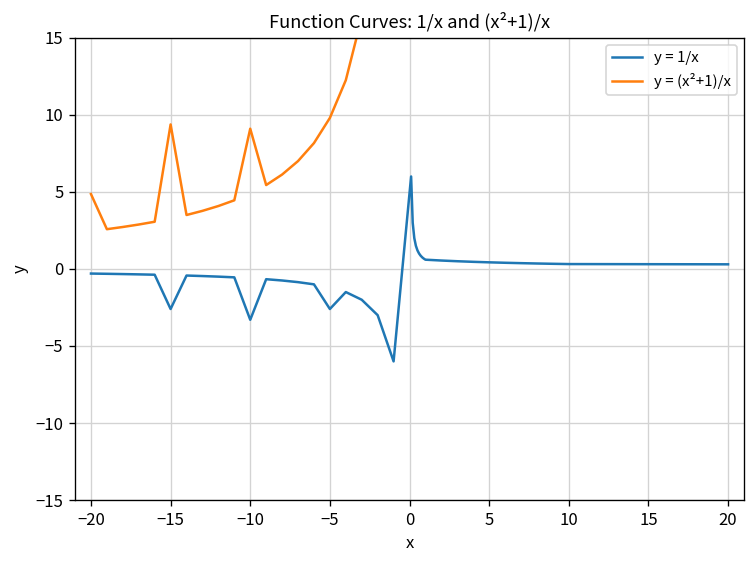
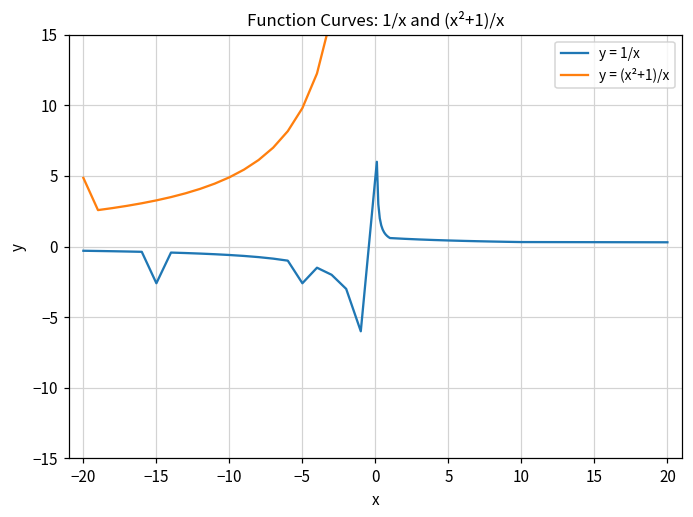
y = (x²+1)/x, −15: 9.4 -> 3.3
y = 1/x, −10: -3.3 -> -0.6
y = (x²+1)/x, −10: 9.1 -> 4.9
